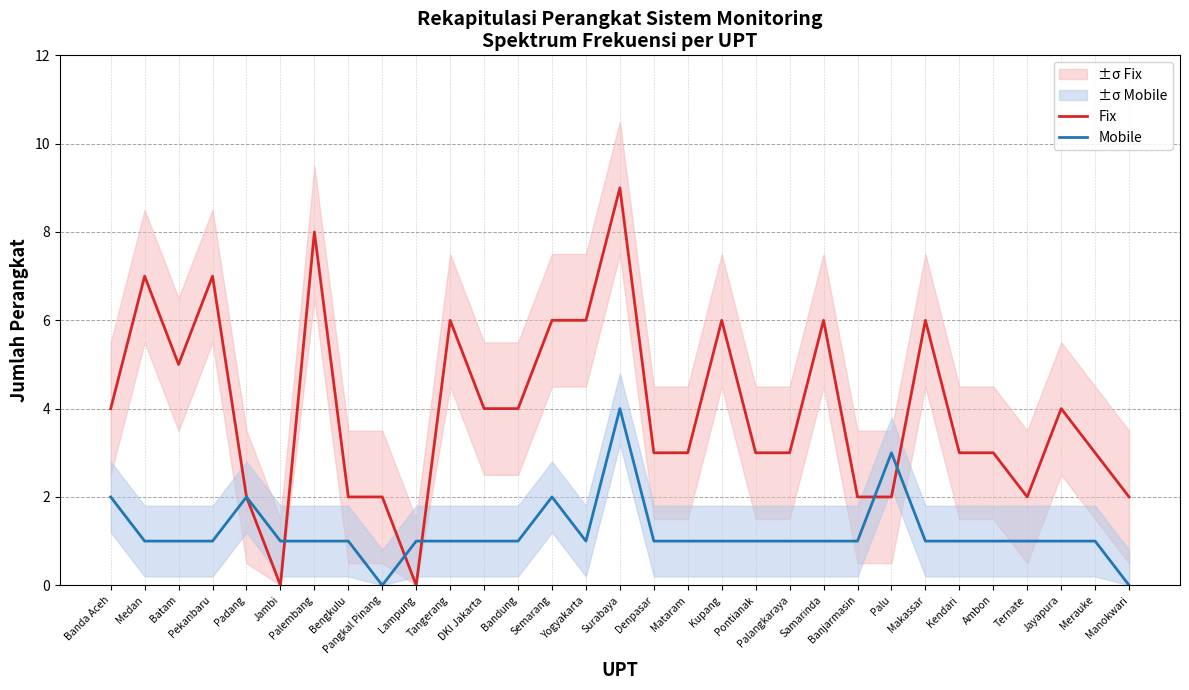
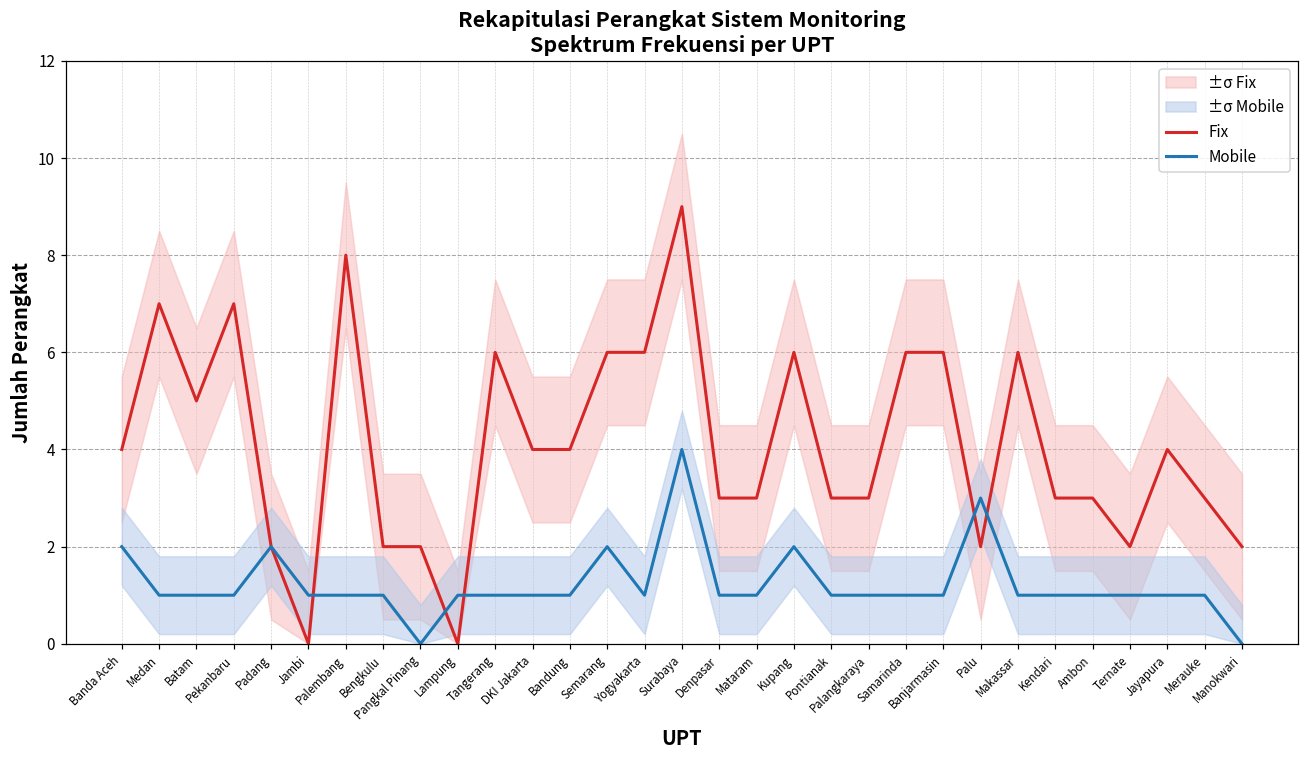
Mobile, Kupang: 1 -> 2
Fix, Banjarmasin: 2 -> 6
